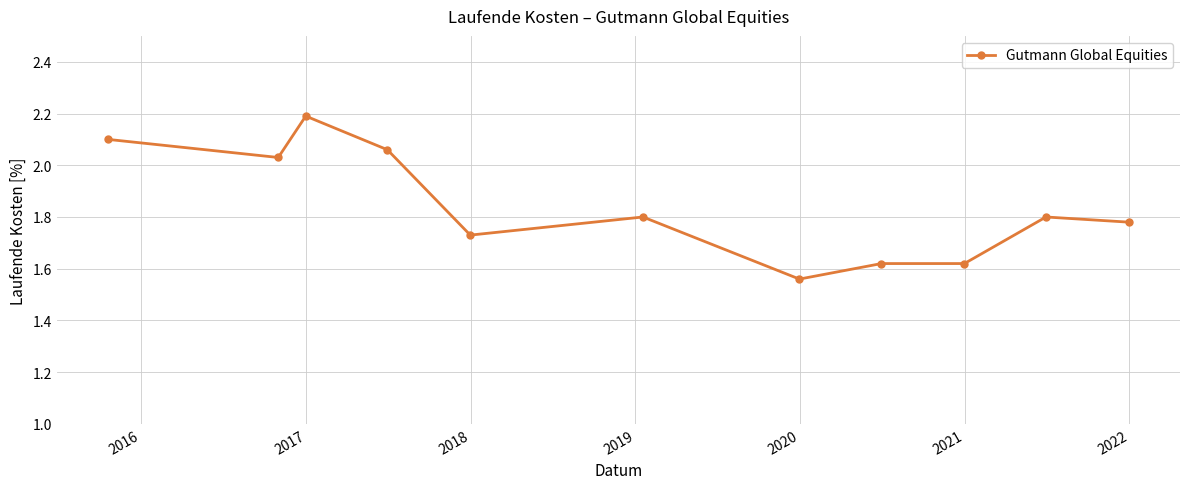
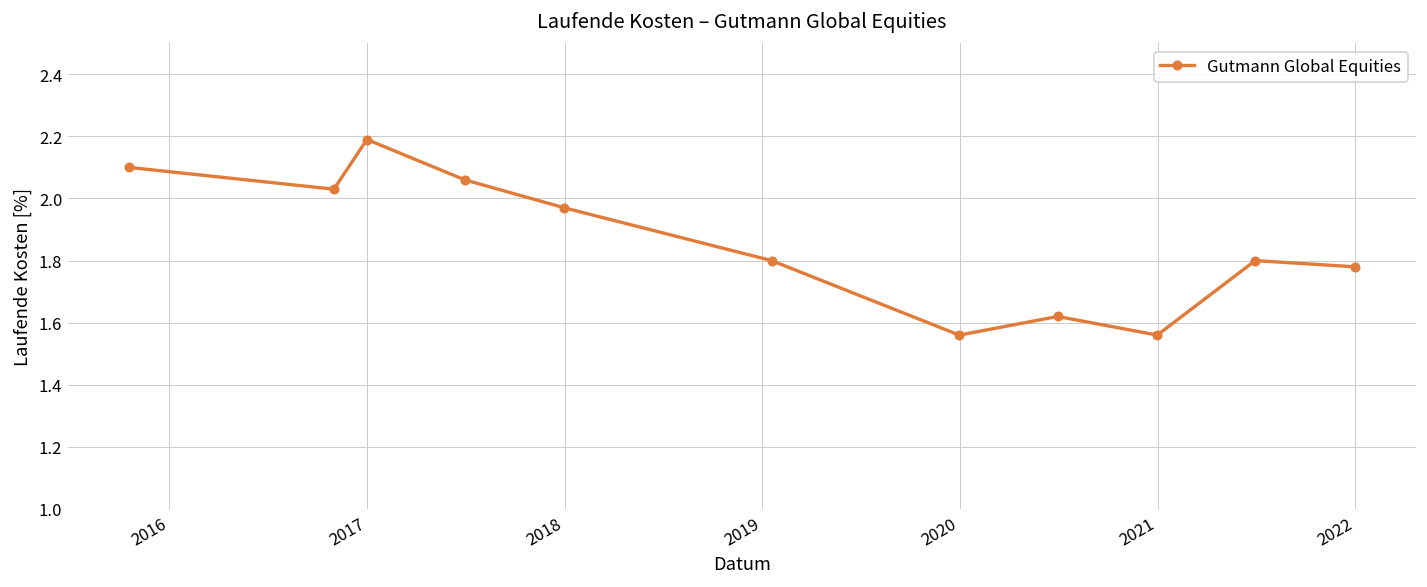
2018: 1.73 -> 1.97
2021: 1.62 -> 1.56
